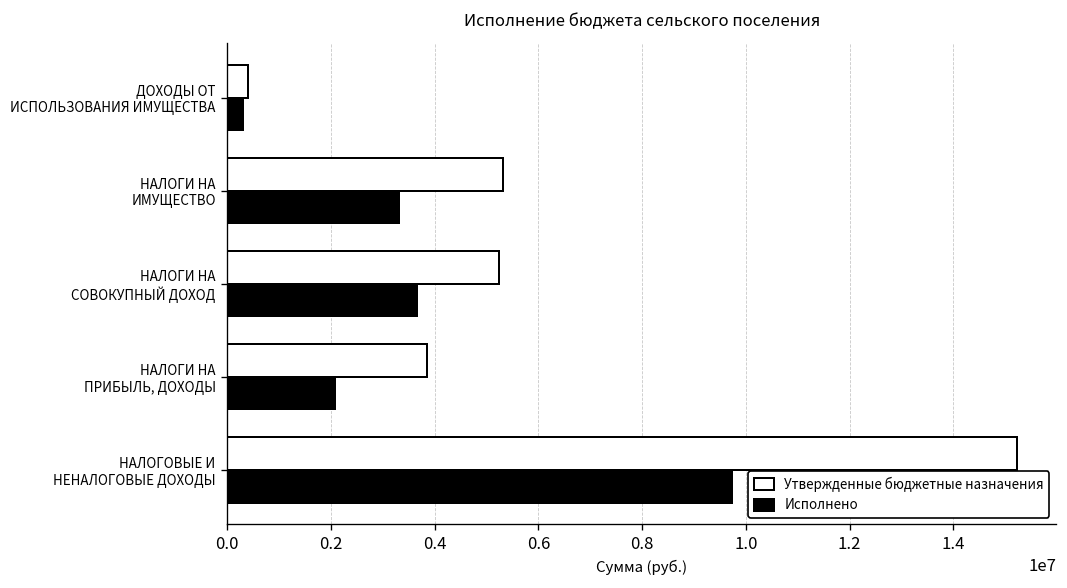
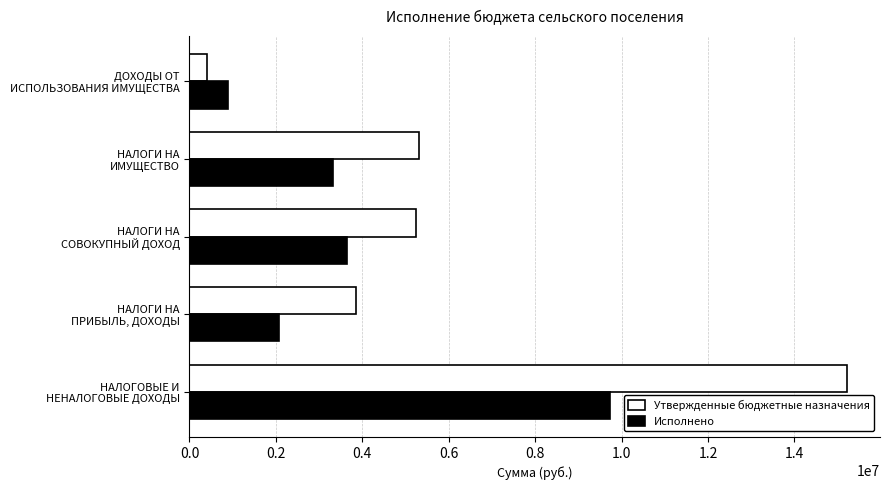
Исполнено, ДОХОДЫ ОТ ИСПОЛЬЗОВАНИЯ ИМУЩЕСТВА: 300000 -> 900000
